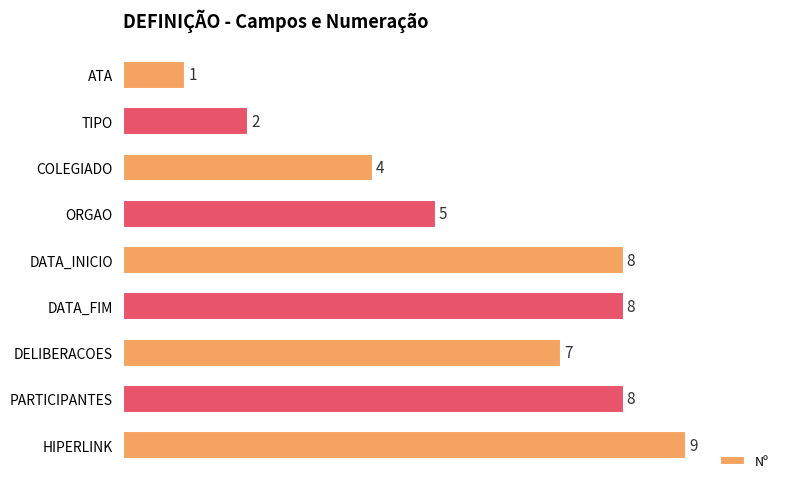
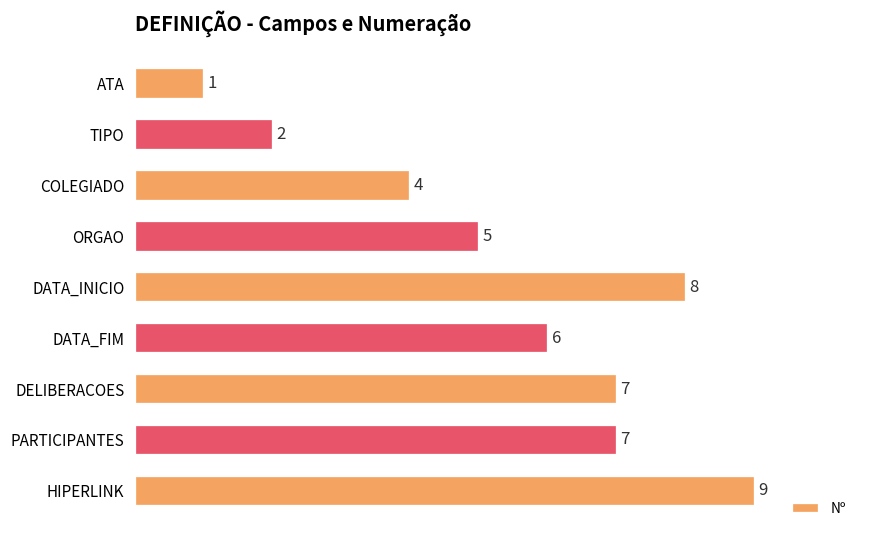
DATA_FIM: 8 -> 6
PARTICIPANTES: 8 -> 7
